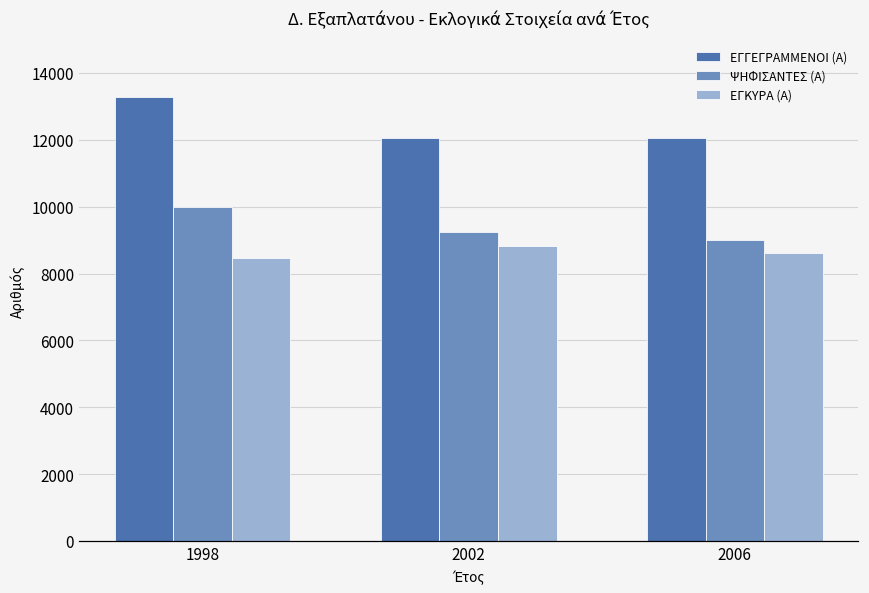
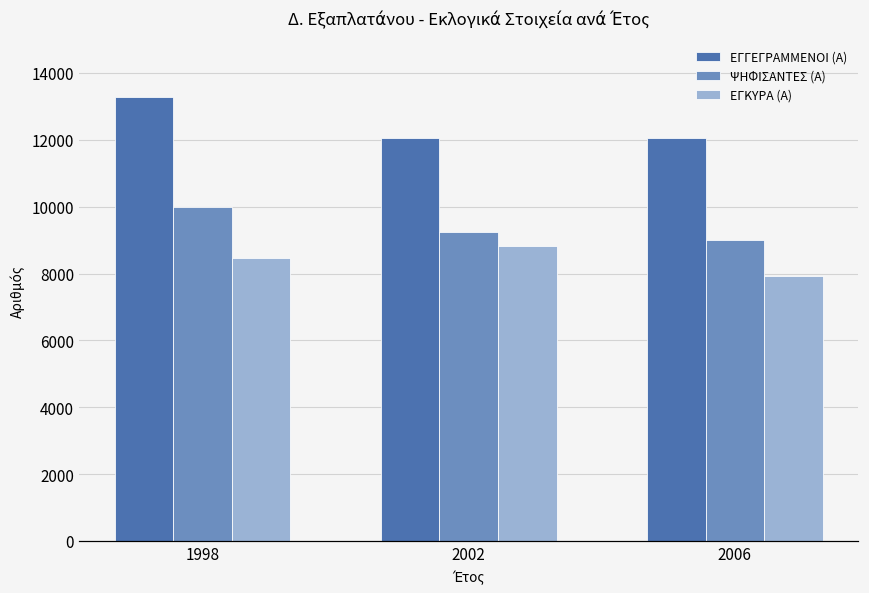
ΕΓΚΥΡΑ (Α), 2006: 8600 -> 7900
